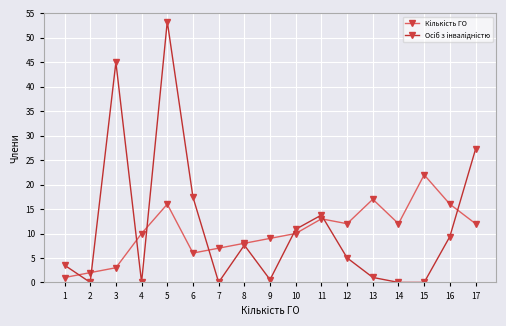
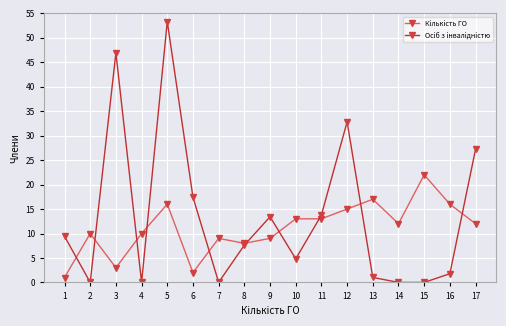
Осіб з інвалідністю, 1: 4 -> 9
Кількість ГО, 2: 2 -> 10
Осіб з інвалідністю, 3: 45 -> 47
Кількість ГО, 6: 6 -> 2
Кількість ГО, 7: 7 -> 9
Осіб з інвалідністю, 9: 1 -> 13
Кількість ГО, 10: 10 -> 13
Осіб з інвалідністю, 10: 11 -> 5
Кількість ГО, 12: 12 -> 15
Осіб з інвалідністю, 12: 5 -> 33
Осіб з інвалідністю, 16: 9 -> 2
